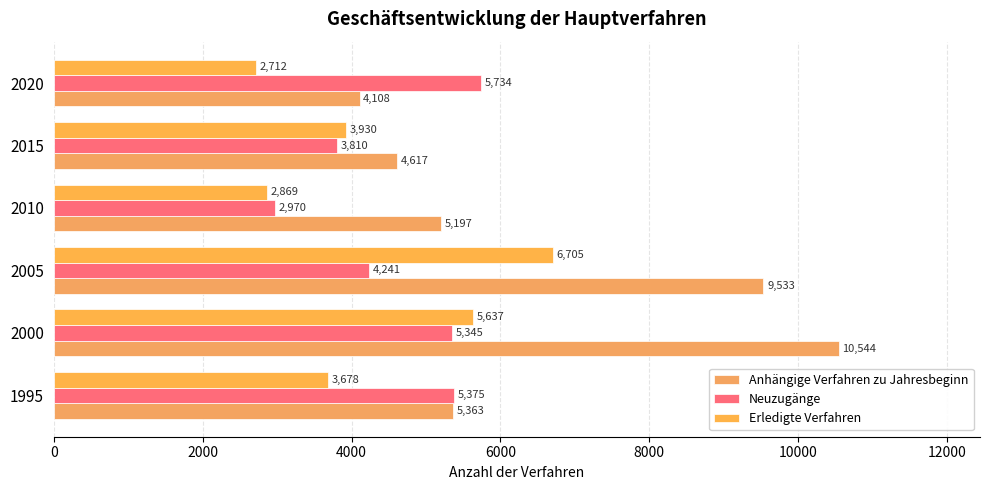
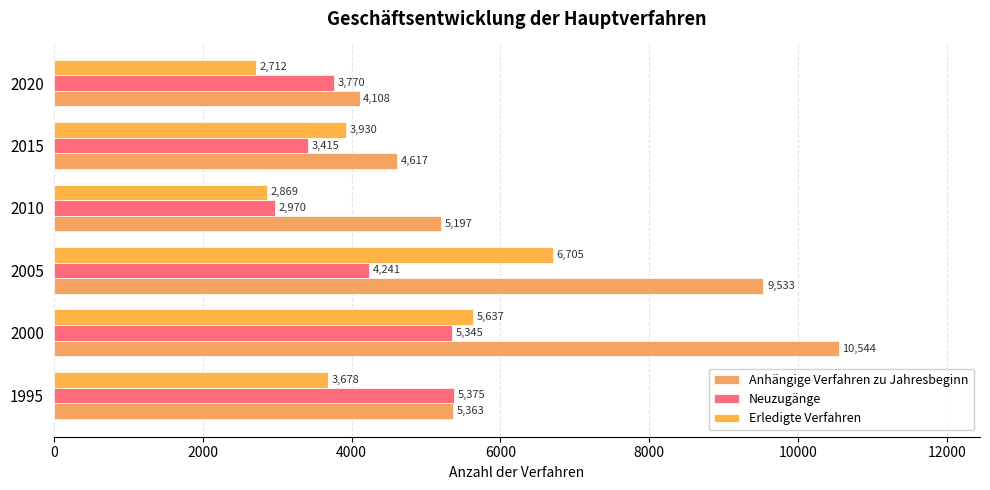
Neuzugänge, 2020: 5,734 -> 3,770
Neuzugänge, 2015: 3,810 -> 3,415
